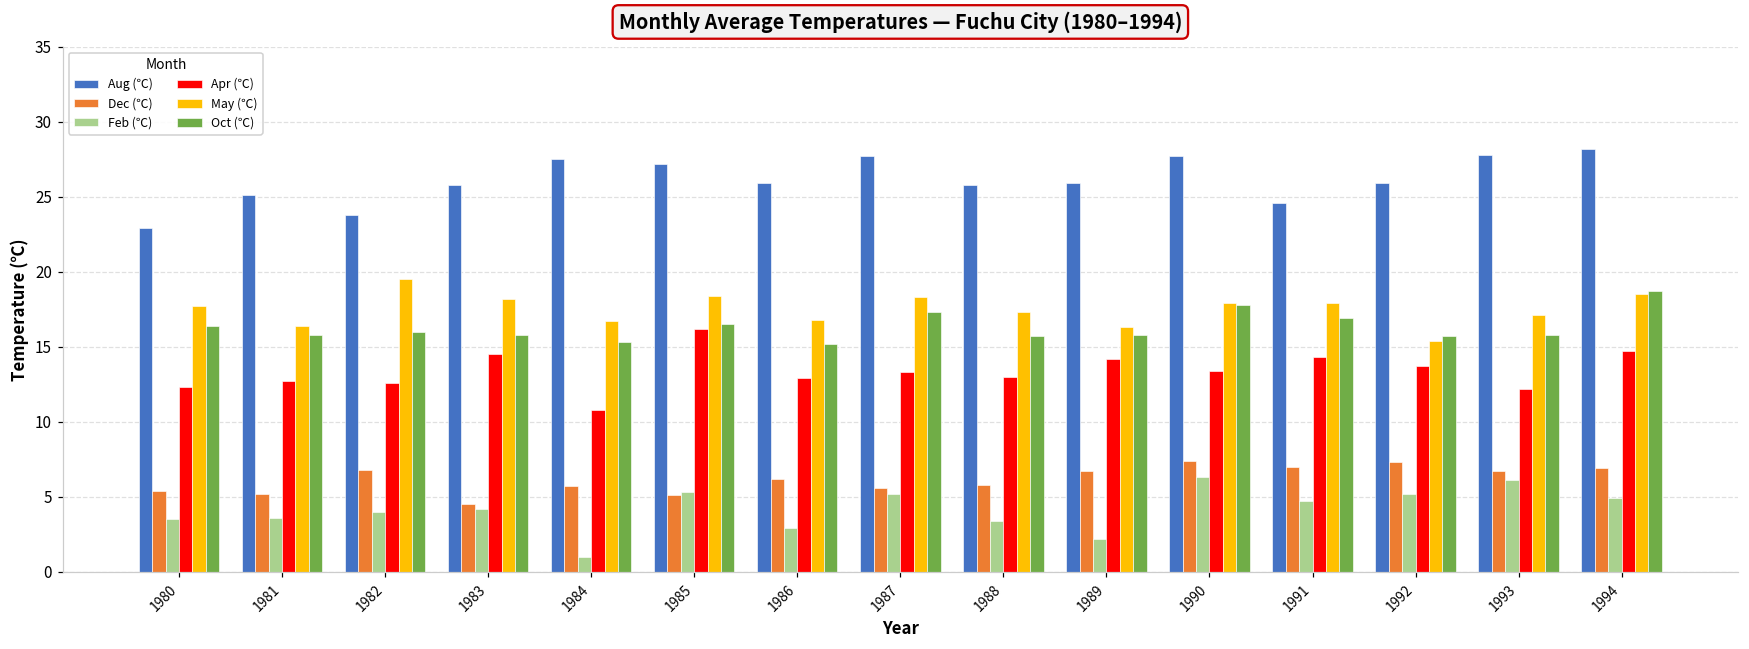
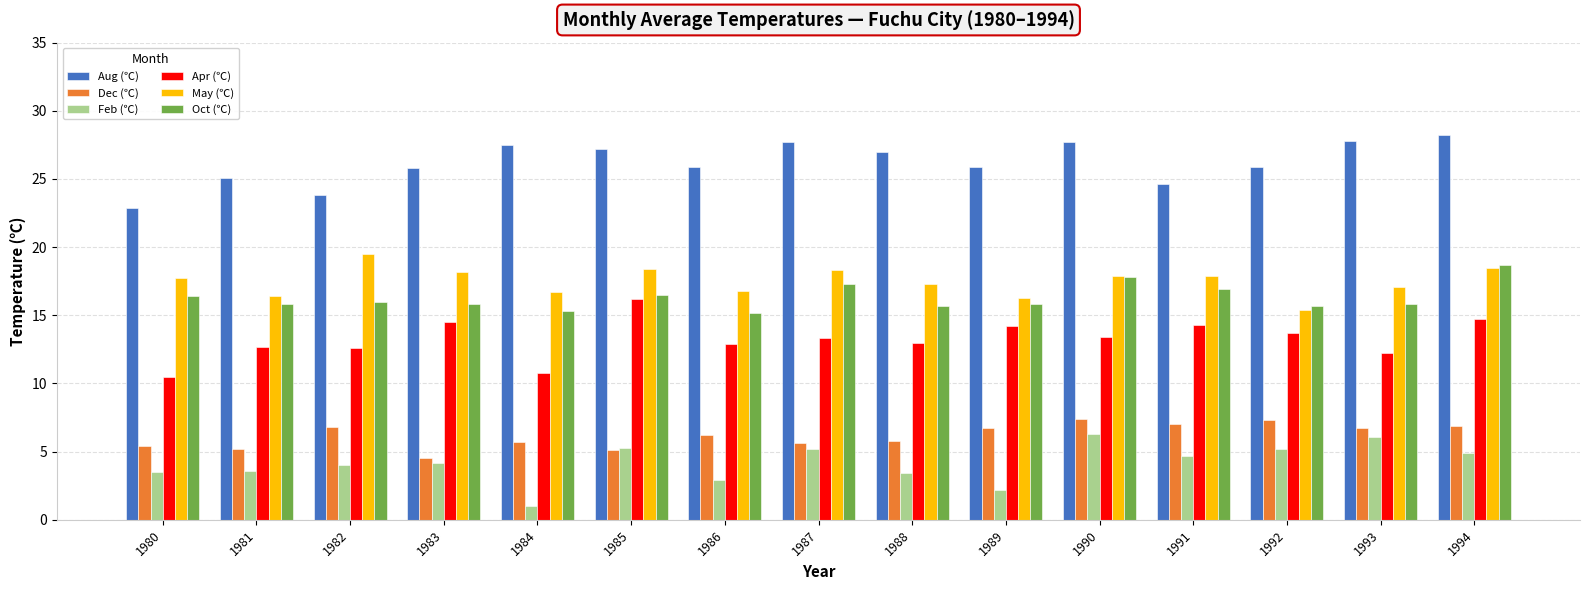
Apr (℃), 1980: 12.3 -> 10.5
Aug (℃), 1988: 25.8 -> 27.0
